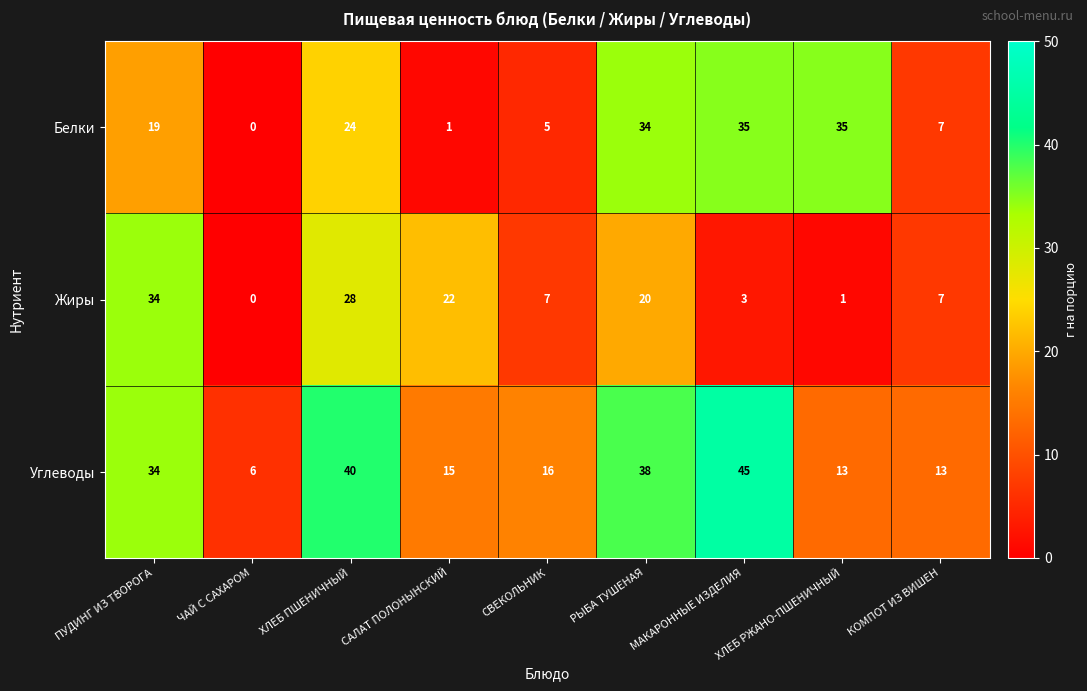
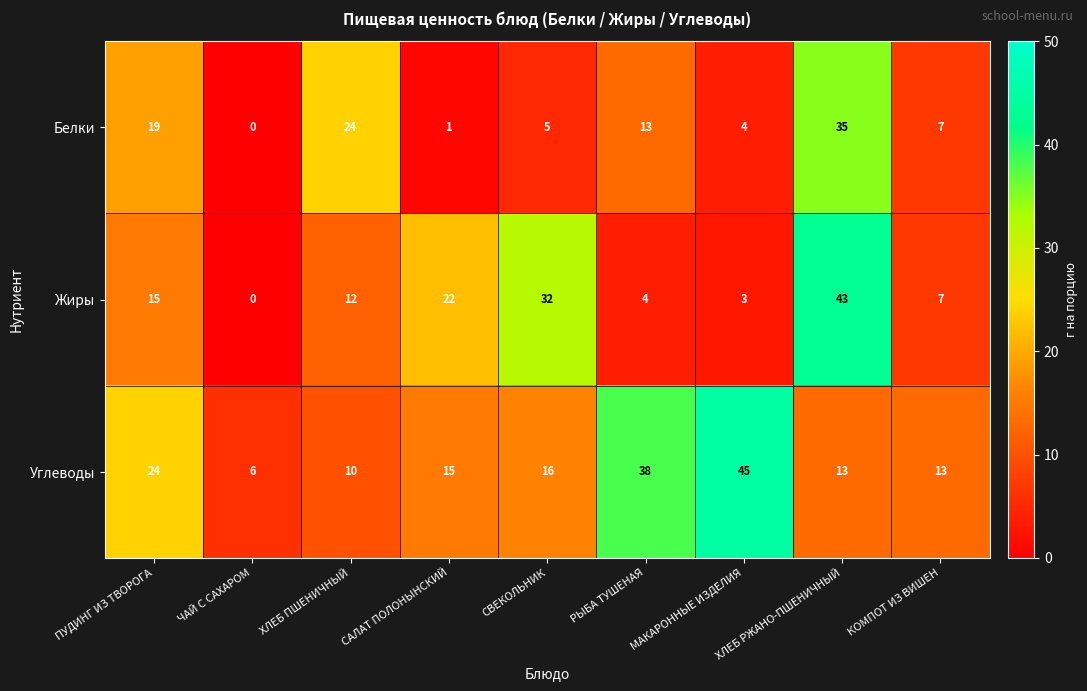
Белки, РЫБА ТУШЕНАЯ: 34 -> 13
Белки, МАКАРОННЫЕ ИЗДЕЛИЯ: 35 -> 4
Жиры, ПУДИНГ ИЗ ТВОРОГА: 34 -> 15
Жиры, ХЛЕБ ПШЕНИЧНЫЙ: 28 -> 12
Жиры, СВЕКОЛЬНИК: 7 -> 32
Жиры, РЫБА ТУШЕНАЯ: 20 -> 4
Жиры, ХЛЕБ РЖАНО-ПШЕНИЧНЫЙ: 1 -> 43
Углеводы, ПУДИНГ ИЗ ТВОРОГА: 34 -> 24
Углеводы, ХЛЕБ ПШЕНИЧНЫЙ: 40 -> 10
